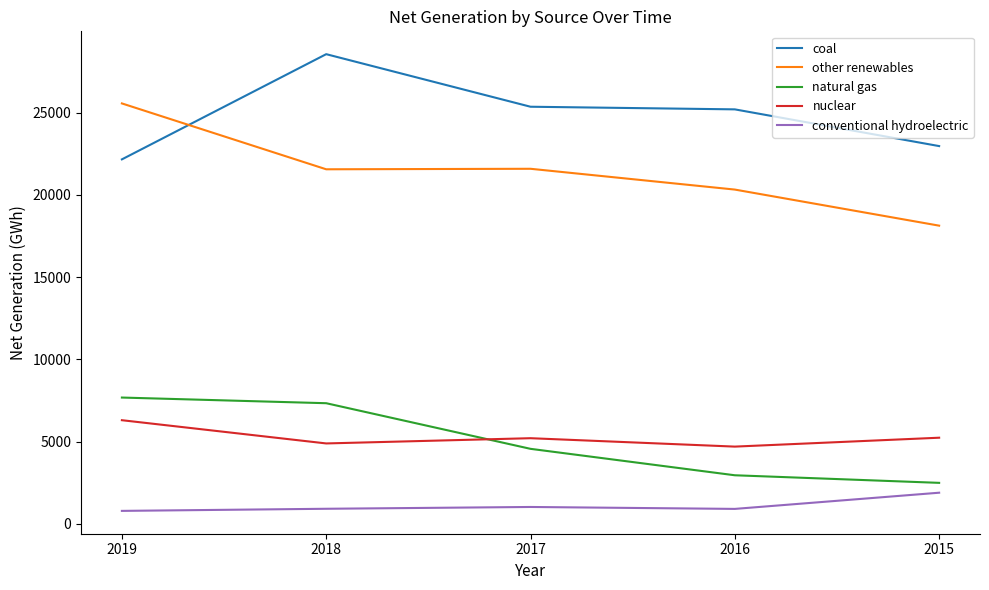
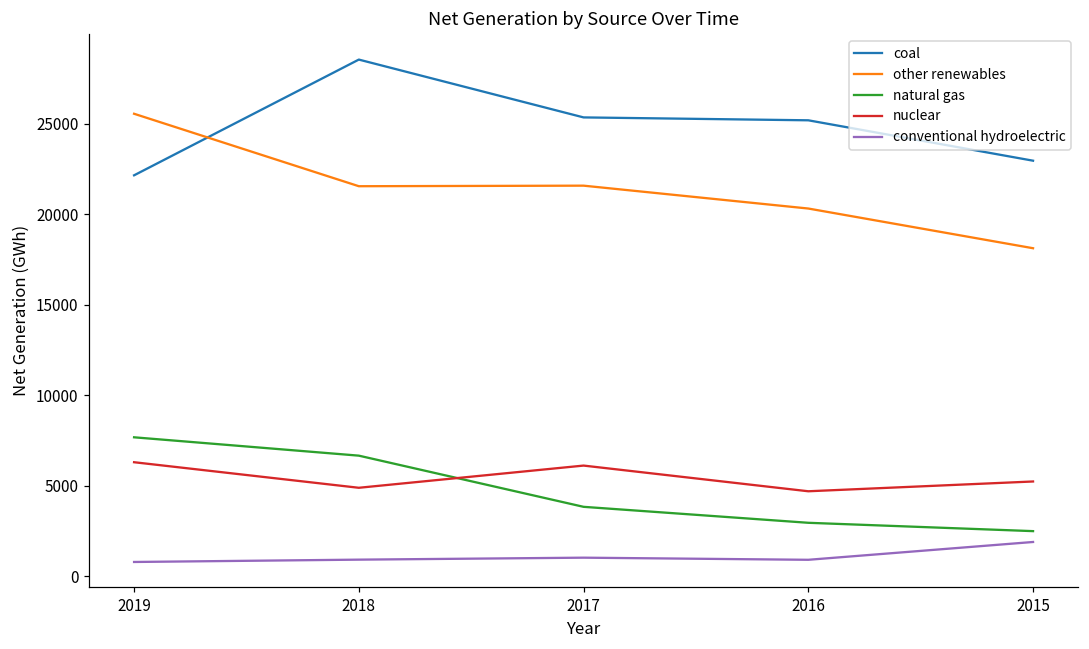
natural gas, 2018: 7300 -> 6700
natural gas, 2017: 4600 -> 3800
nuclear, 2017: 5200 -> 6100
